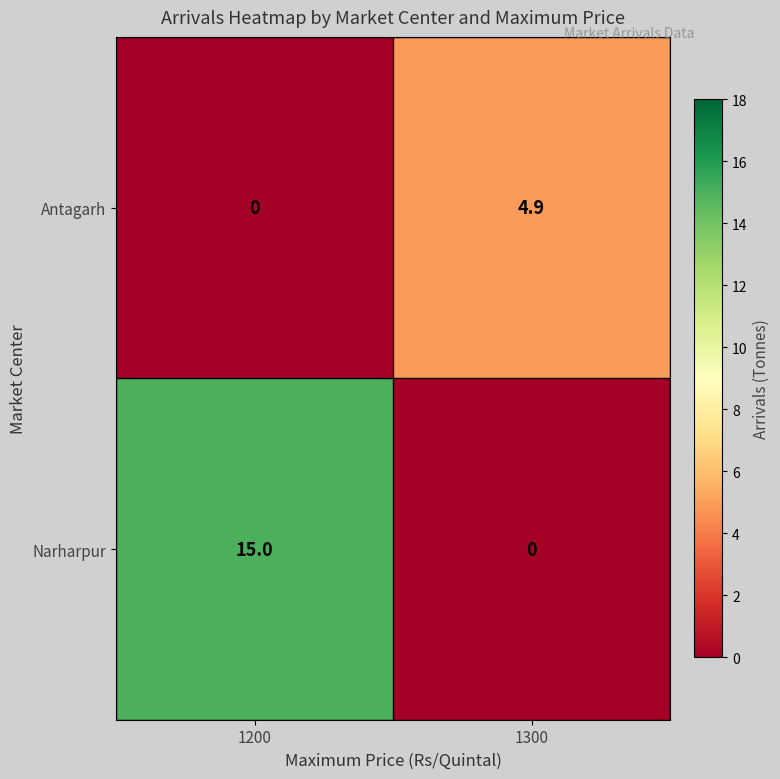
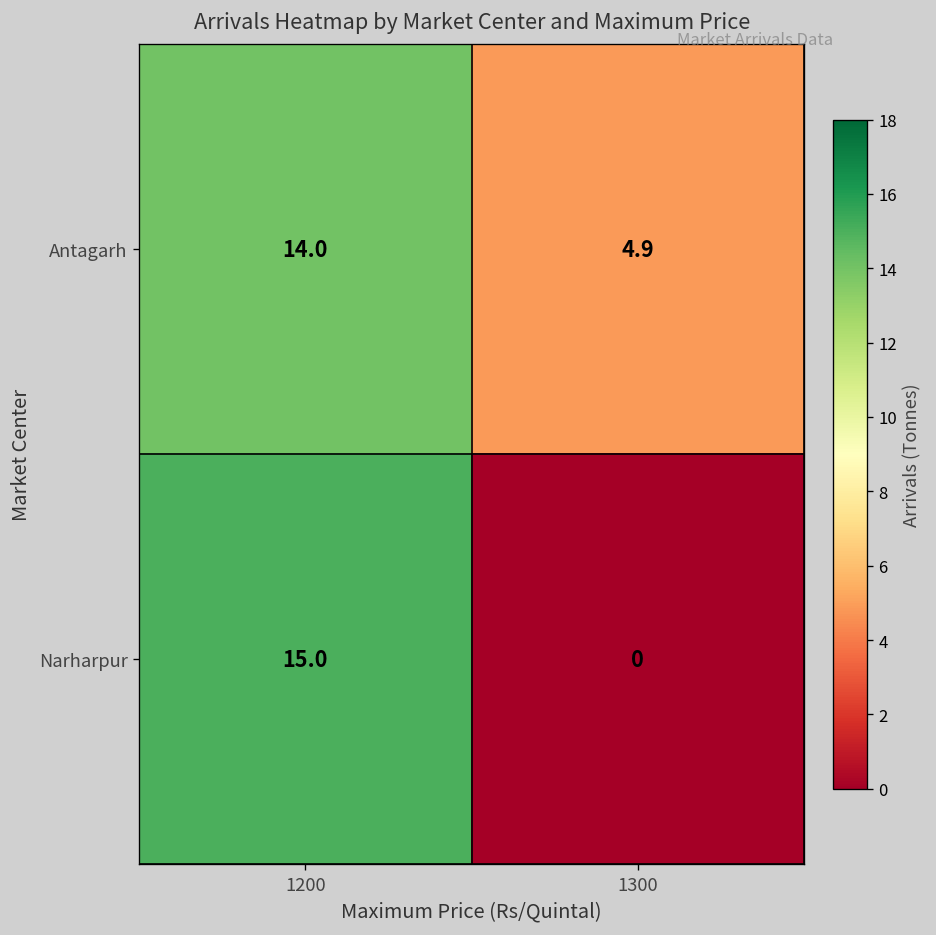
Antagarh, 1200: 0 -> 14.0
